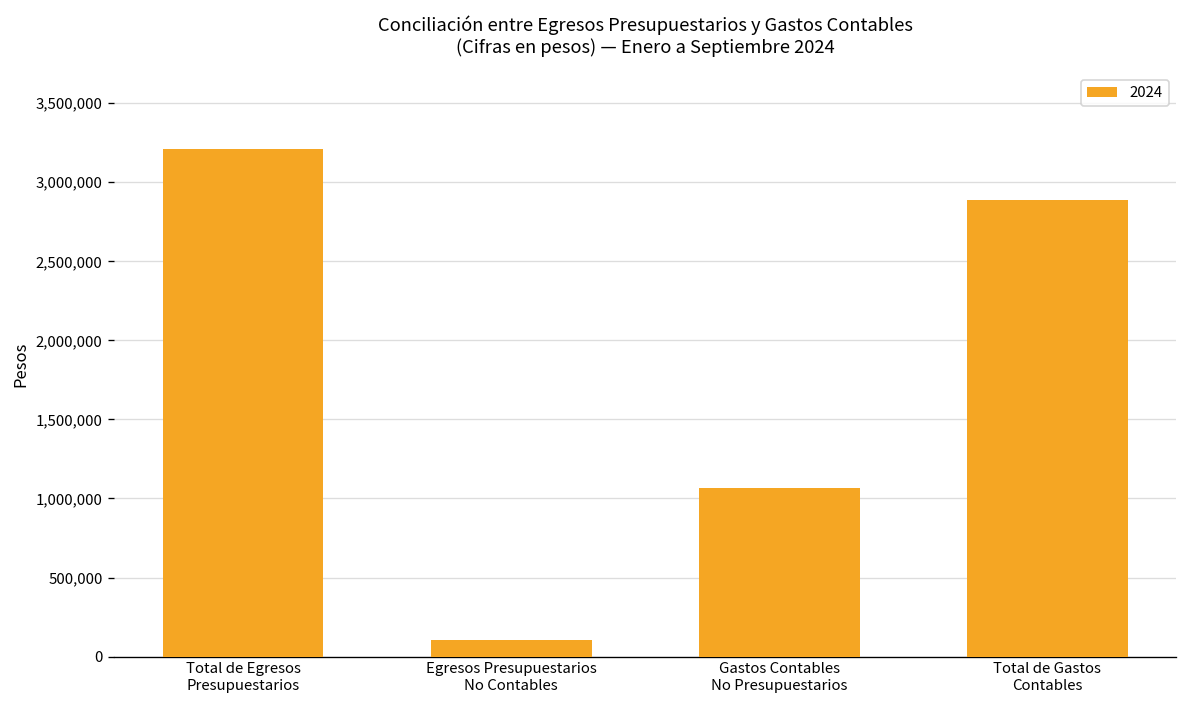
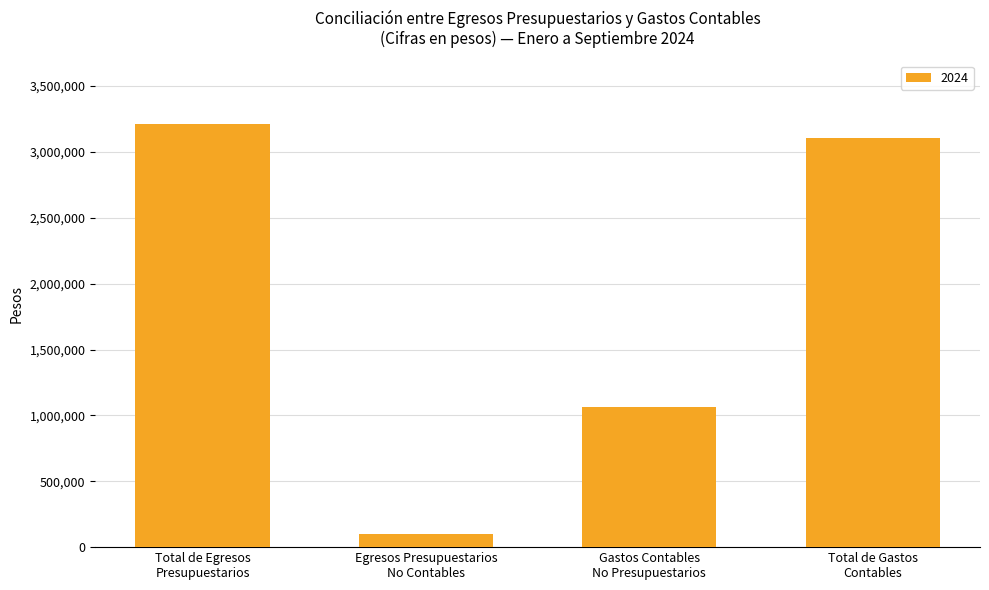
Total de Gastos Contables: 2,890,000 -> 3,110,000
